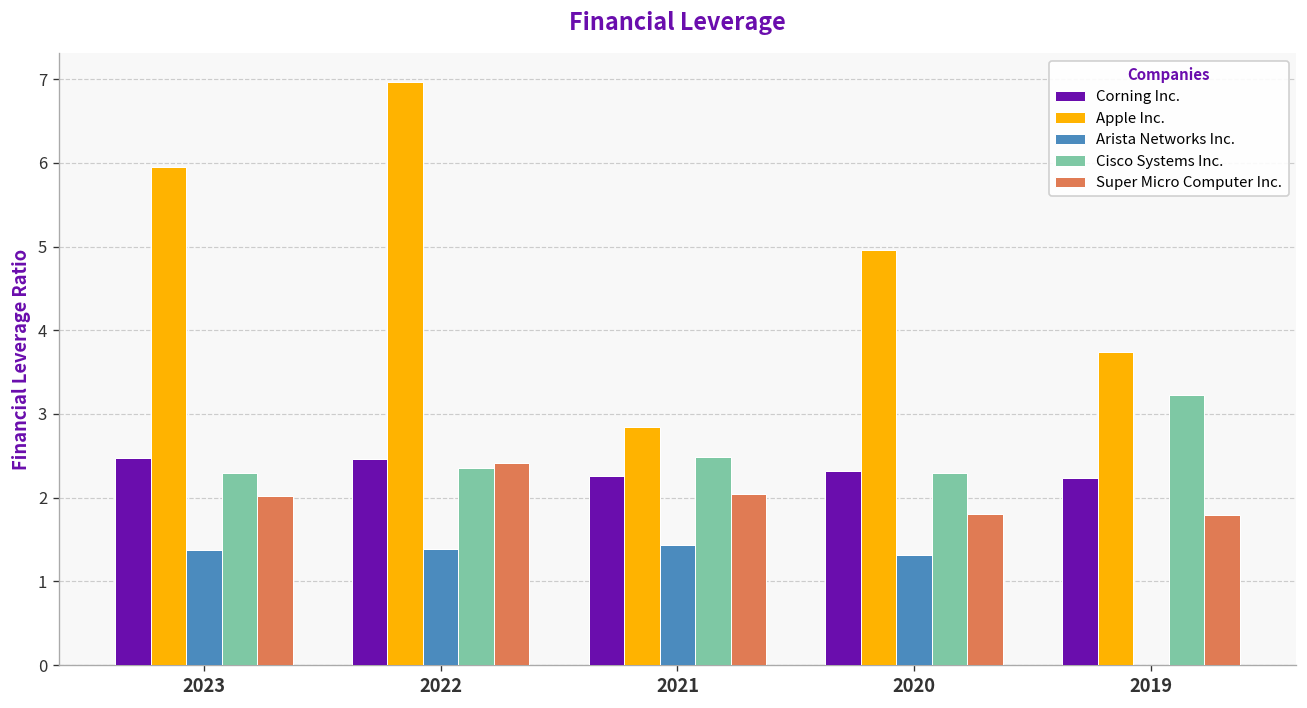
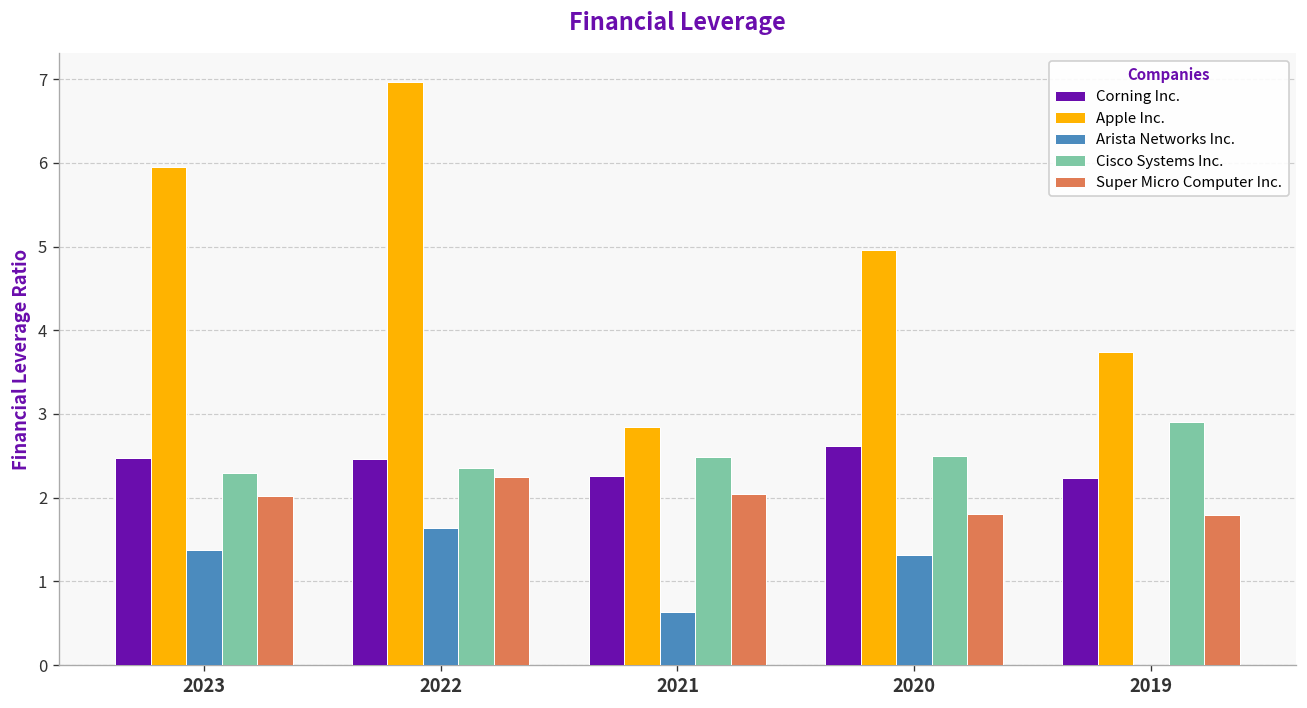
Arista Networks Inc., 2022: 1.4 -> 1.6
Super Micro Computer Inc., 2022: 2.4 -> 2.3
Arista Networks Inc., 2021: 1.4 -> 0.6
Corning Inc., 2020: 2.3 -> 2.6
Cisco Systems Inc., 2020: 2.3 -> 2.5
Cisco Systems Inc., 2019: 3.2 -> 2.9
